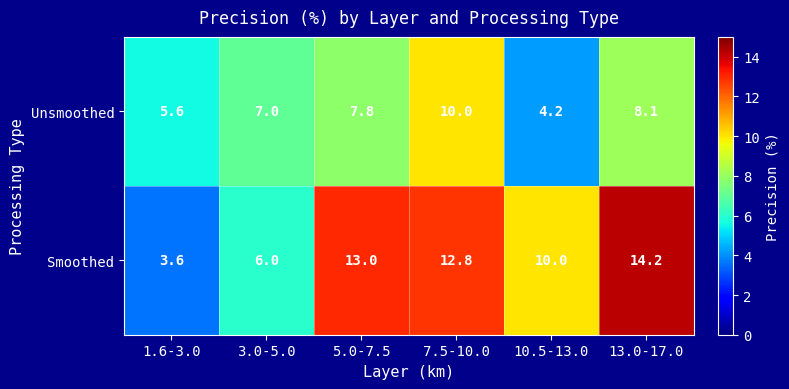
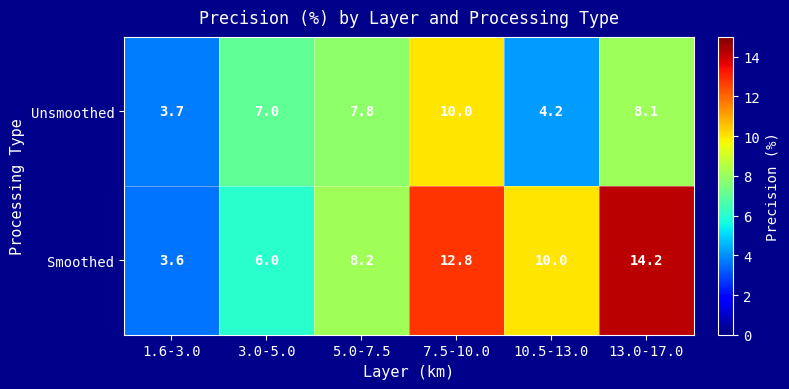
Unsmoothed, 1.6-3.0: 5.6 -> 3.7
Smoothed, 5.0-7.5: 13.0 -> 8.2
